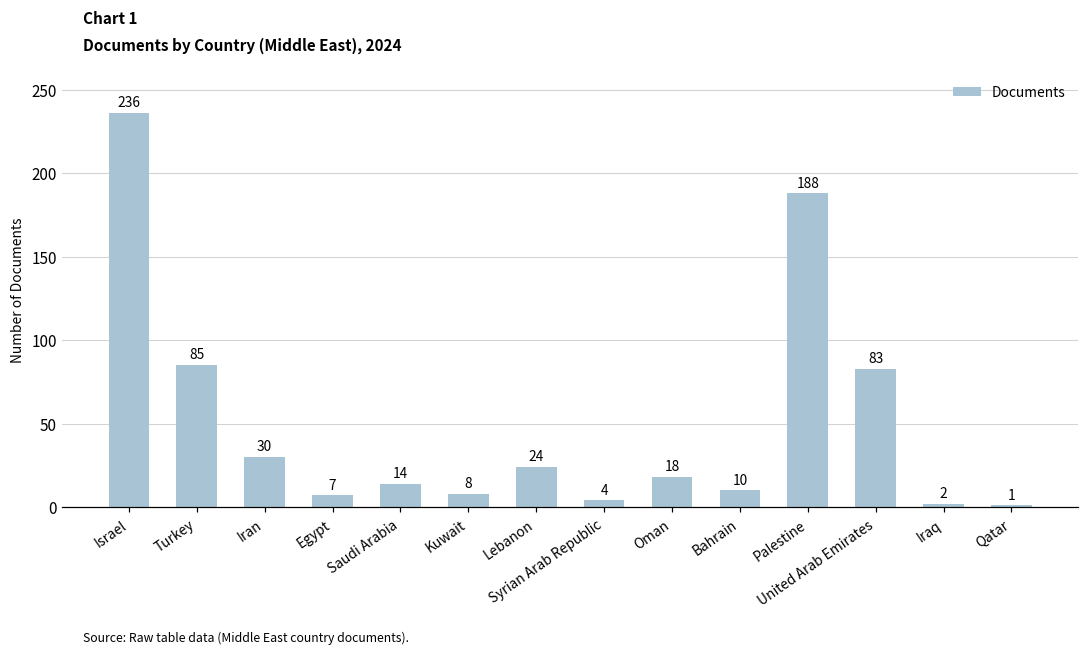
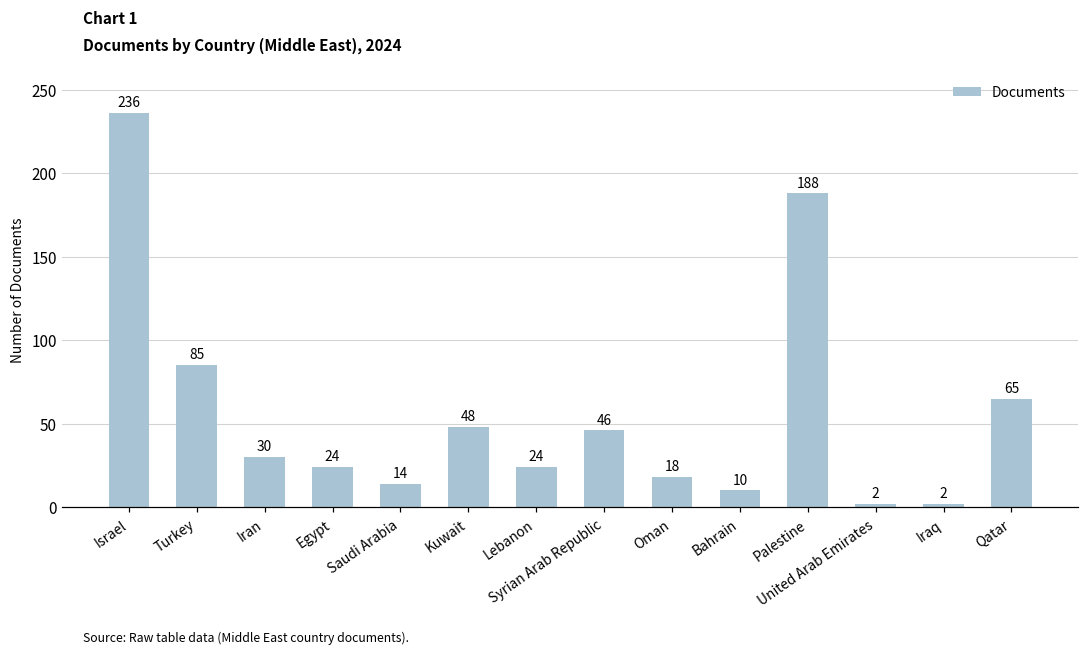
Egypt: 7 -> 24
Kuwait: 8 -> 48
Syrian Arab Republic: 4 -> 46
United Arab Emirates: 83 -> 2
Qatar: 1 -> 65
